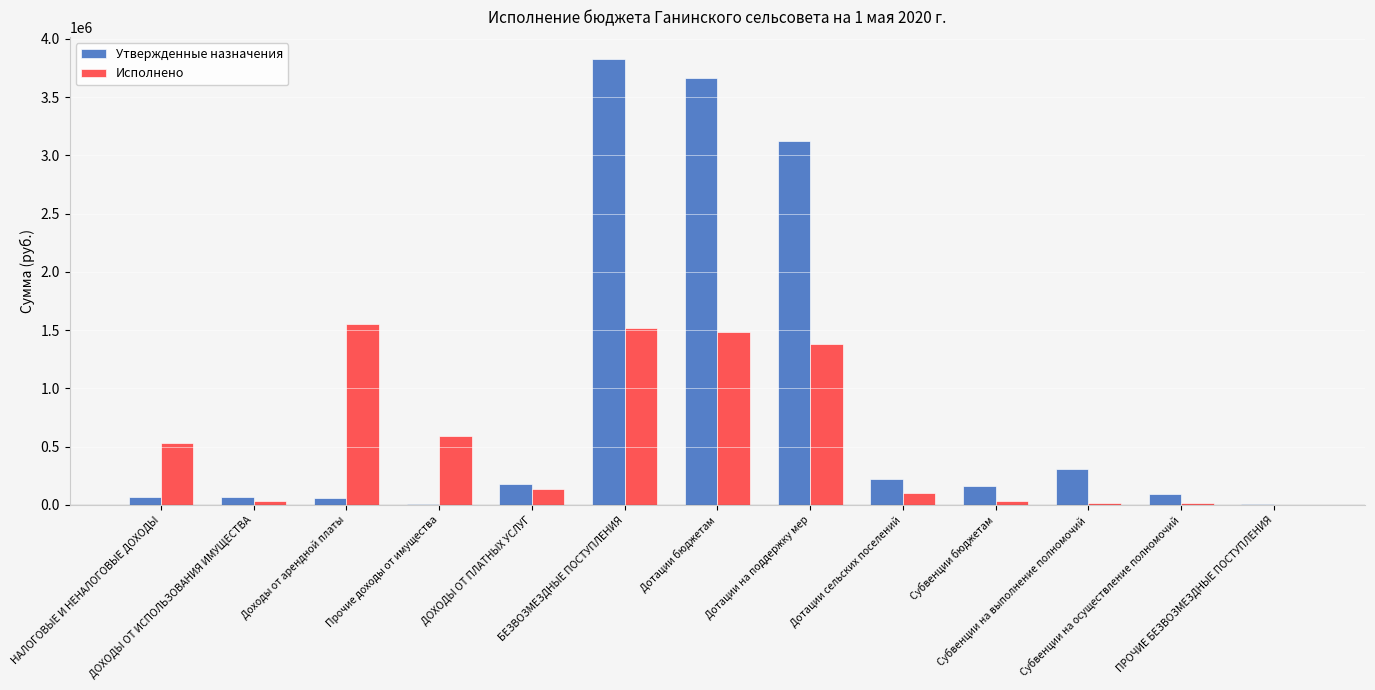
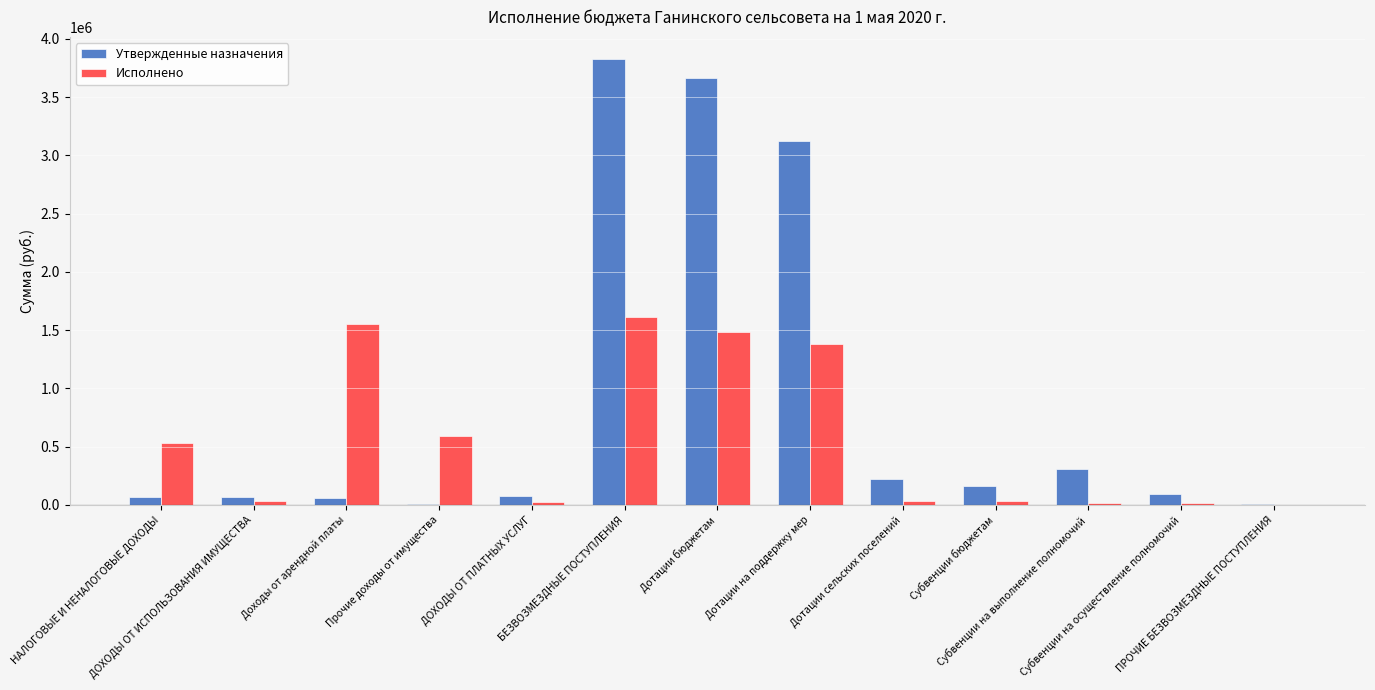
Утвержденные назначения, ДОХОДЫ ОТ ПЛАТНЫХ УСЛУГ: 180000 -> 80000
Исполнено, ДОХОДЫ ОТ ПЛАТНЫХ УСЛУГ: 130000 -> 20000
Исполнено, БЕЗВОЗМЕЗДНЫЕ ПОСТУПЛЕНИЯ: 1520000 -> 1610000
Исполнено, Дотации сельских поселений: 110000 -> 40000
